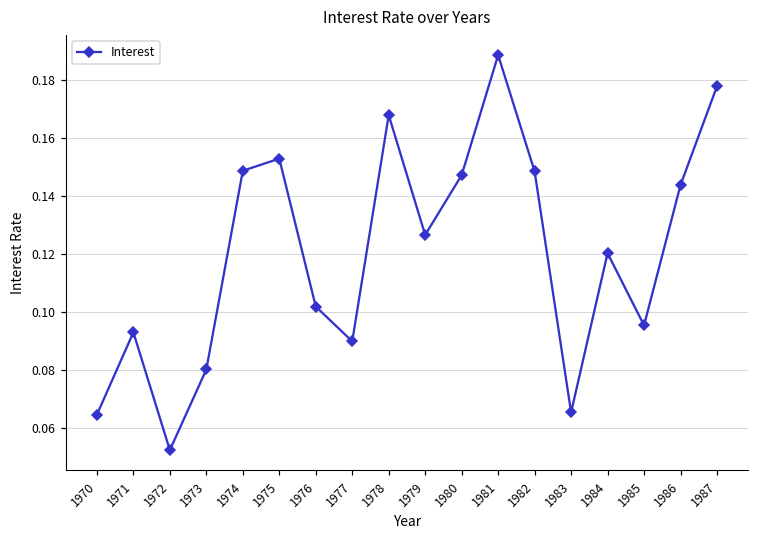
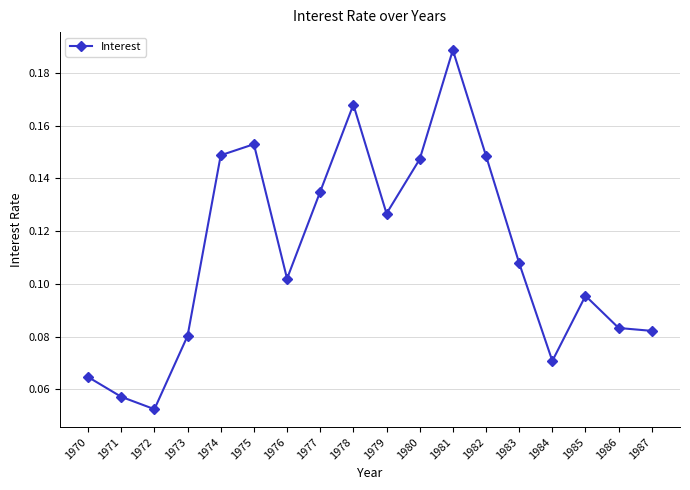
1971: 0.093 -> 0.057
1977: 0.090 -> 0.135
1983: 0.066 -> 0.108
1984: 0.120 -> 0.071
1986: 0.144 -> 0.083
1987: 0.178 -> 0.082
